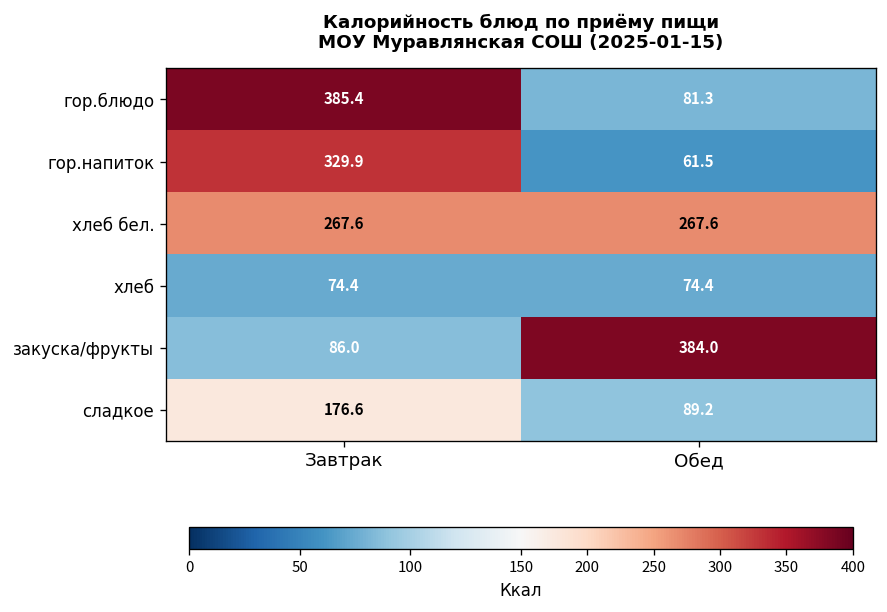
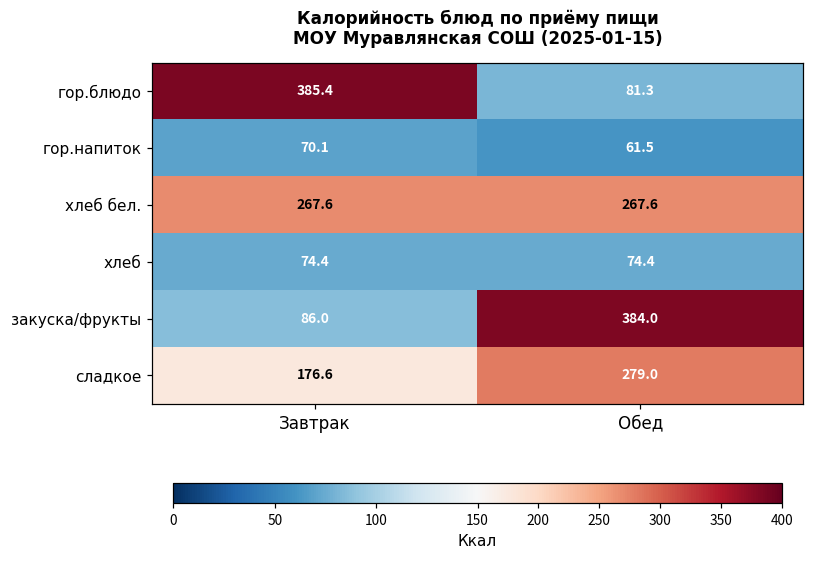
гор.напиток, Завтрак: 329.9 -> 70.1
сладкое, Обед: 89.2 -> 279.0
